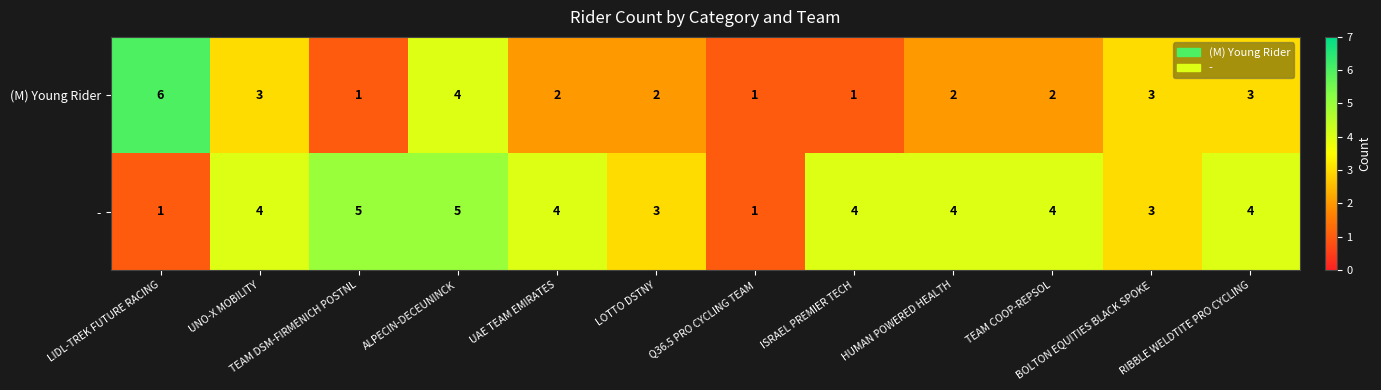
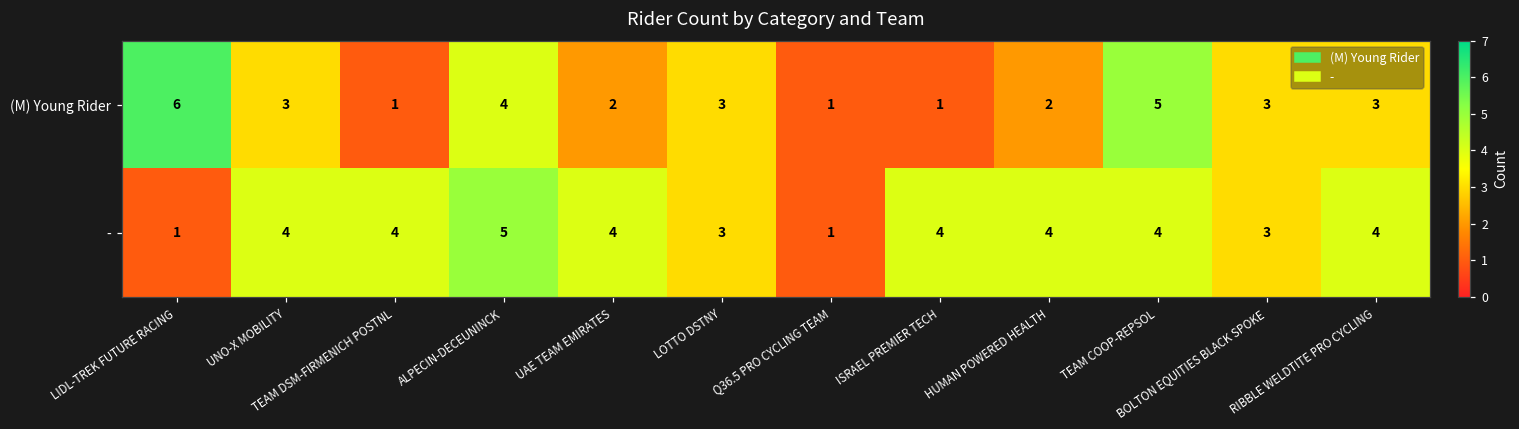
(M) Young Rider, LOTTO DSTNY: 2 -> 3
(M) Young Rider, TEAM COOP-REPSOL: 2 -> 5
-, TEAM DSM-FIRMENICH POSTNL: 5 -> 4
